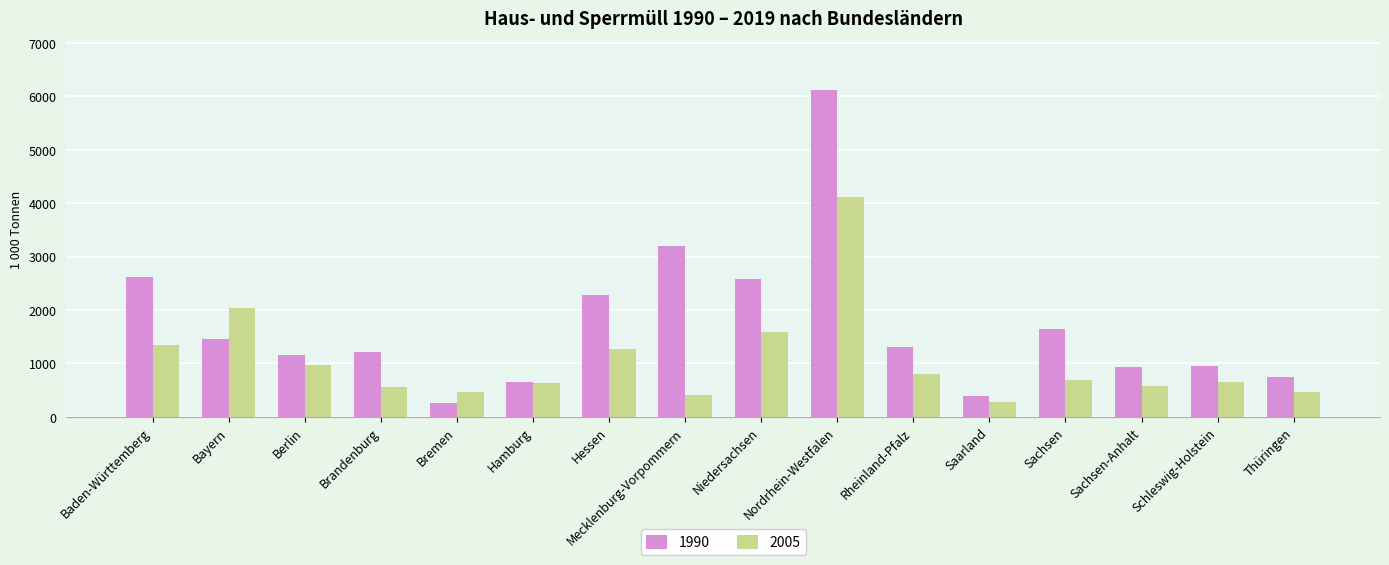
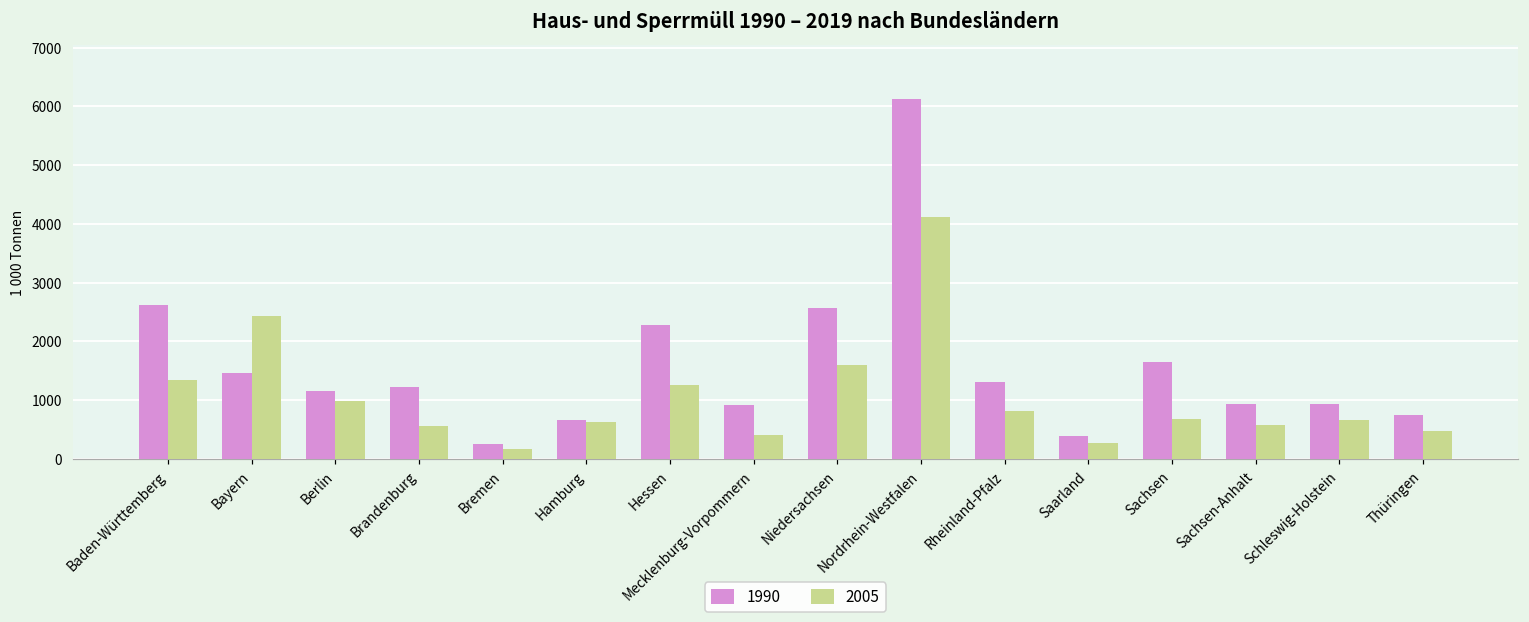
2005, Bayern: 2000 -> 2400
2005, Bremen: 500 -> 200
1990, Mecklenburg-Vorpommern: 3200 -> 900
